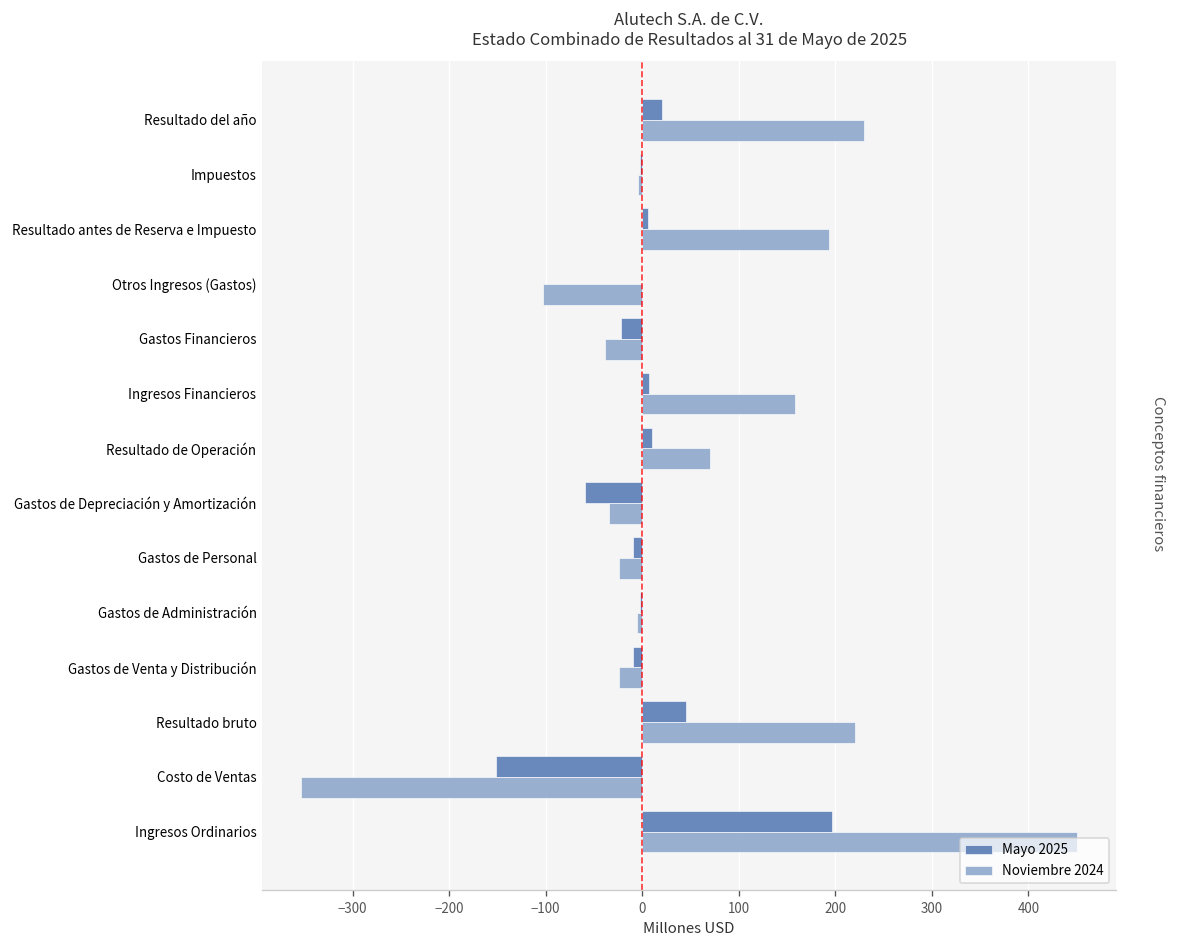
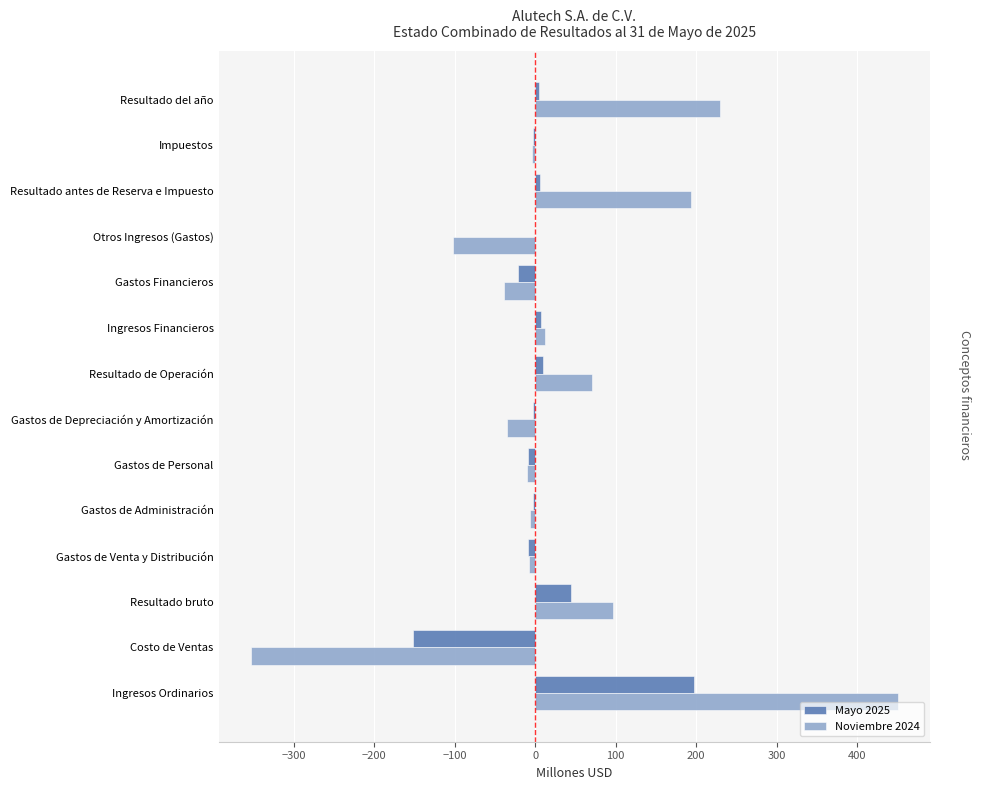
Mayo 2025, Resultado del año: 20 -> 0
Noviembre 2024, Ingresos Financieros: 160 -> 10
Mayo 2025, Gastos de Depreciación y Amortización: -60 -> 0
Noviembre 2024, Gastos de Personal: -20 -> -10
Noviembre 2024, Gastos de Venta y Distribución: -20 -> -10
Noviembre 2024, Resultado bruto: 220 -> 100
